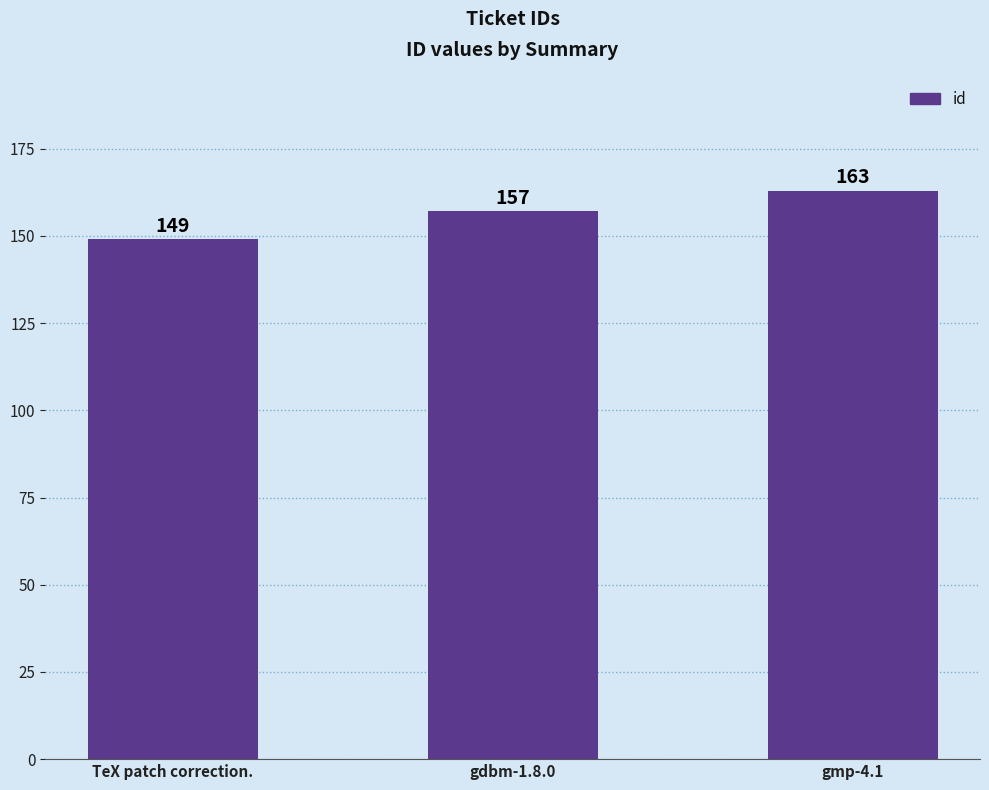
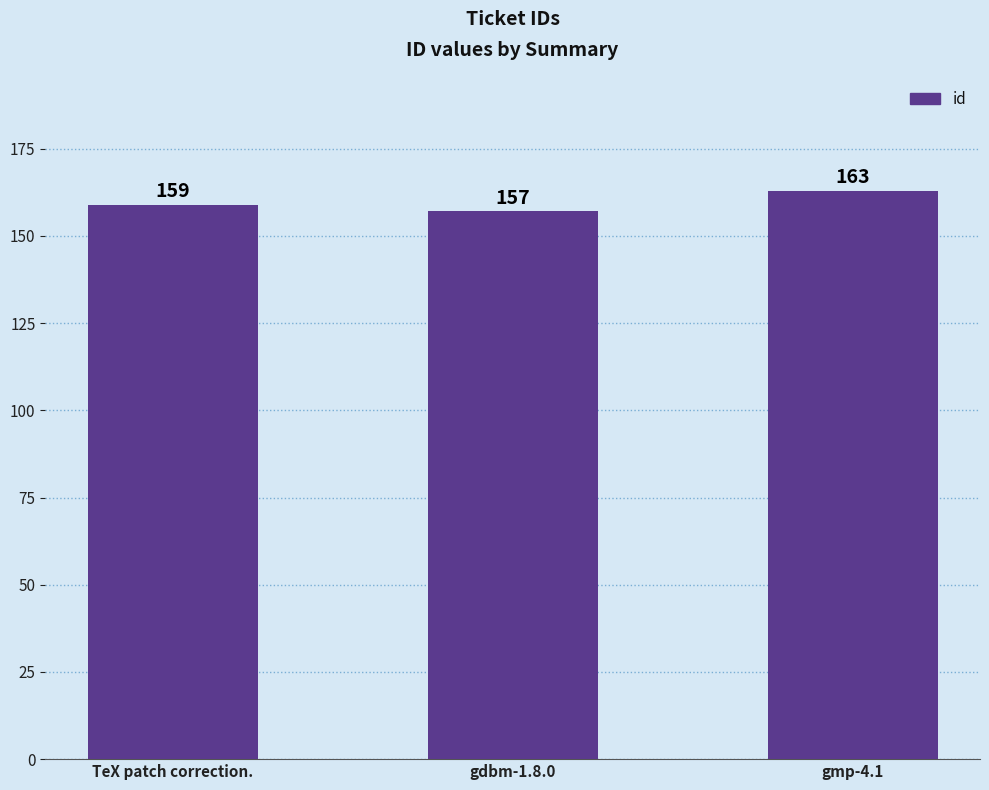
TeX patch correction.: 149 -> 159
